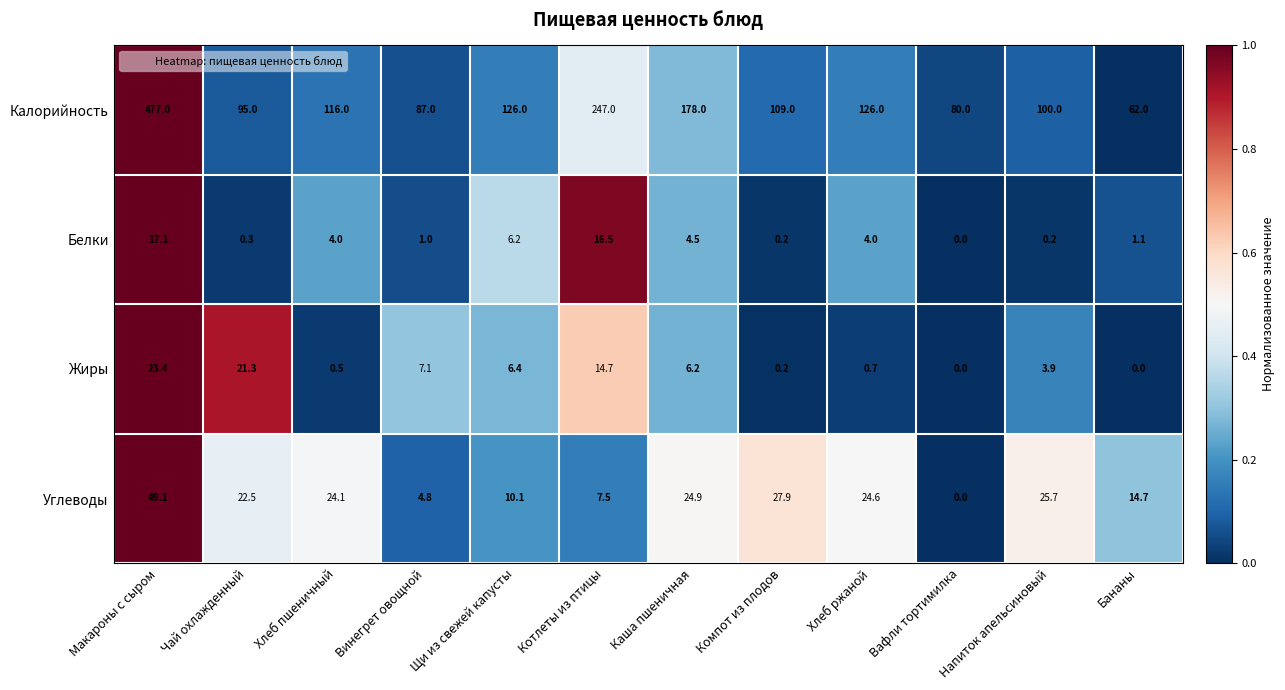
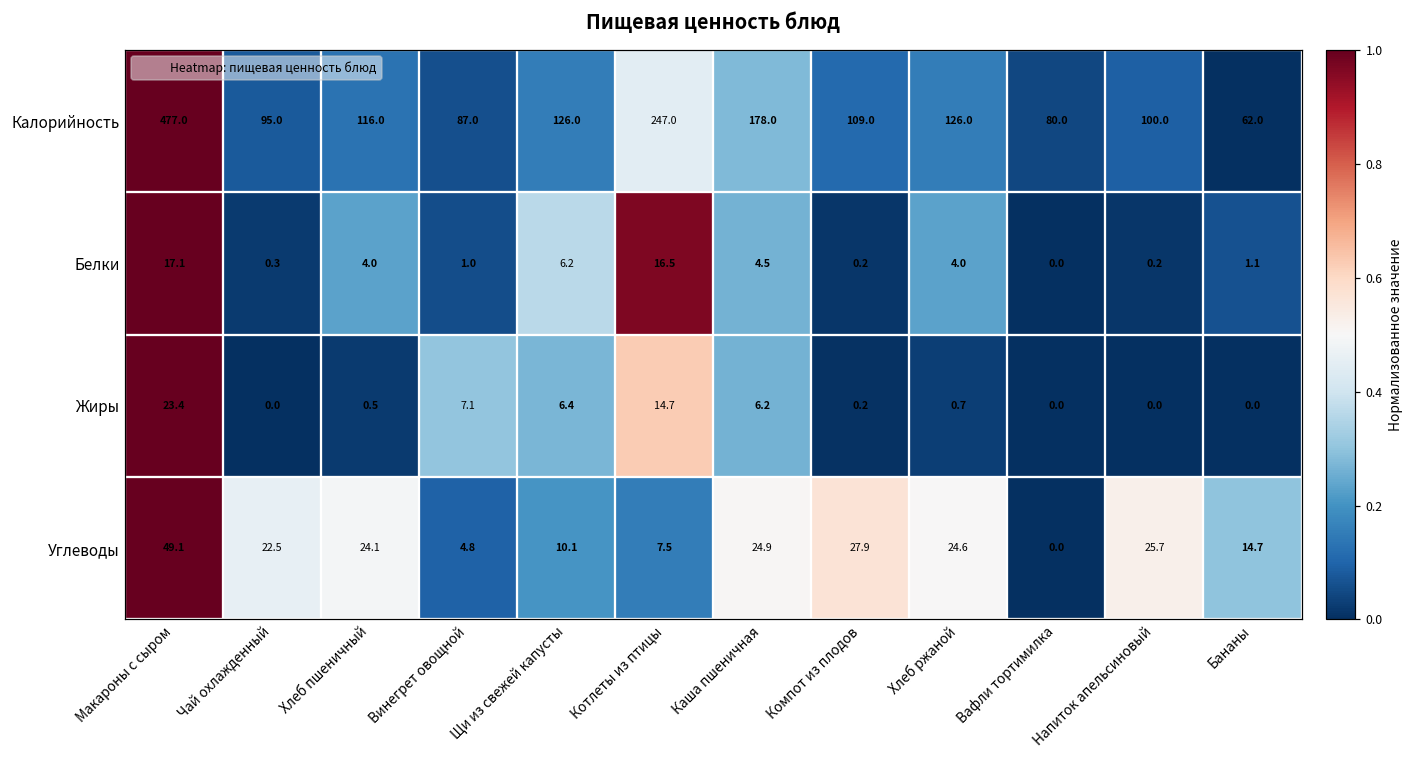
Жиры, Чай охлажденный: 21.3 -> 0.0
Жиры, Напиток апельсиновый: 3.9 -> 0.0
